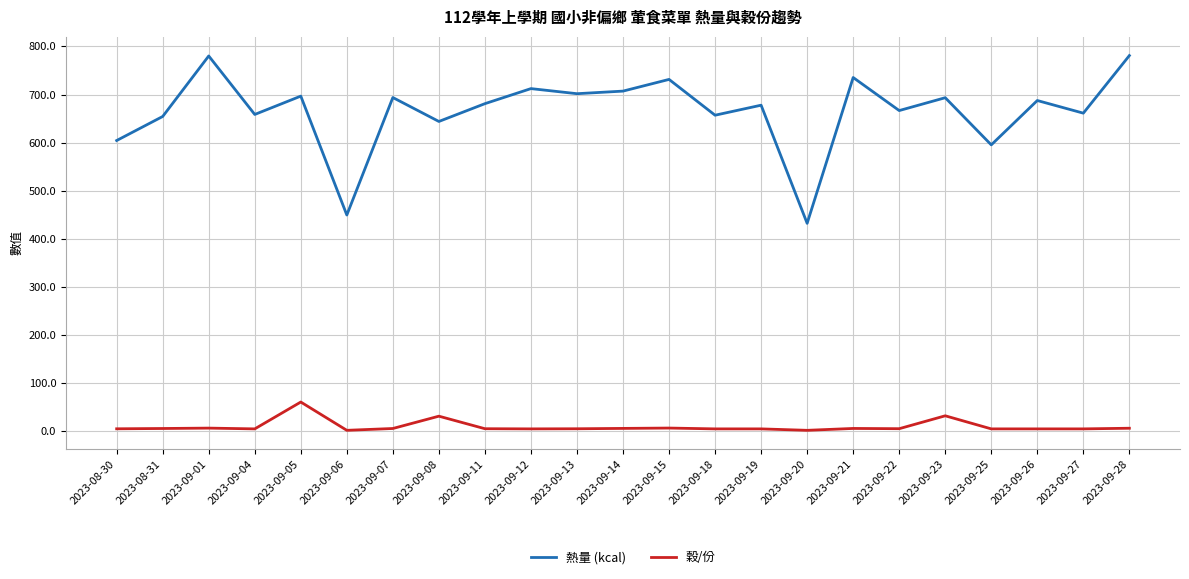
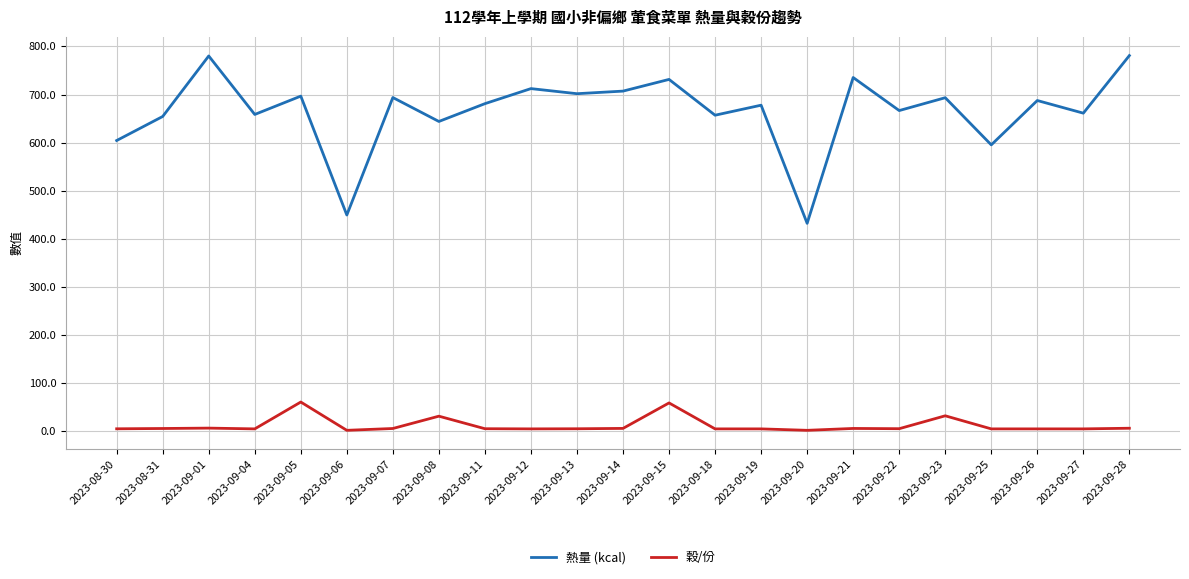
穀/份, 2023-09-15: 10 -> 60
